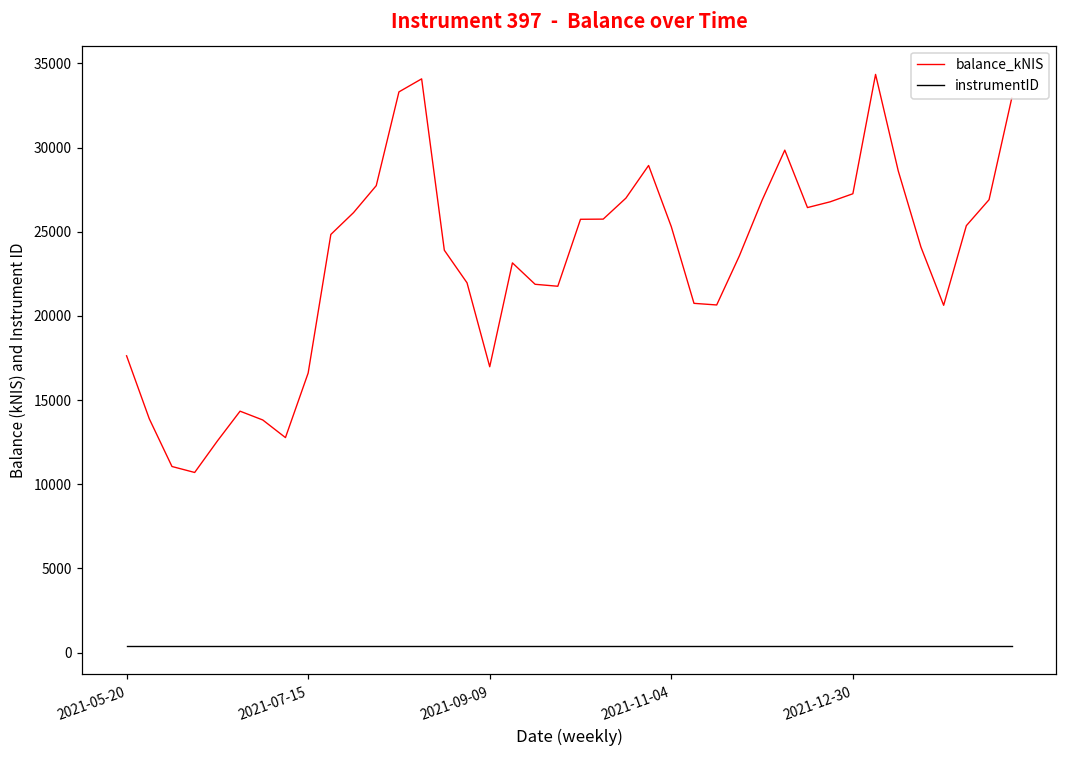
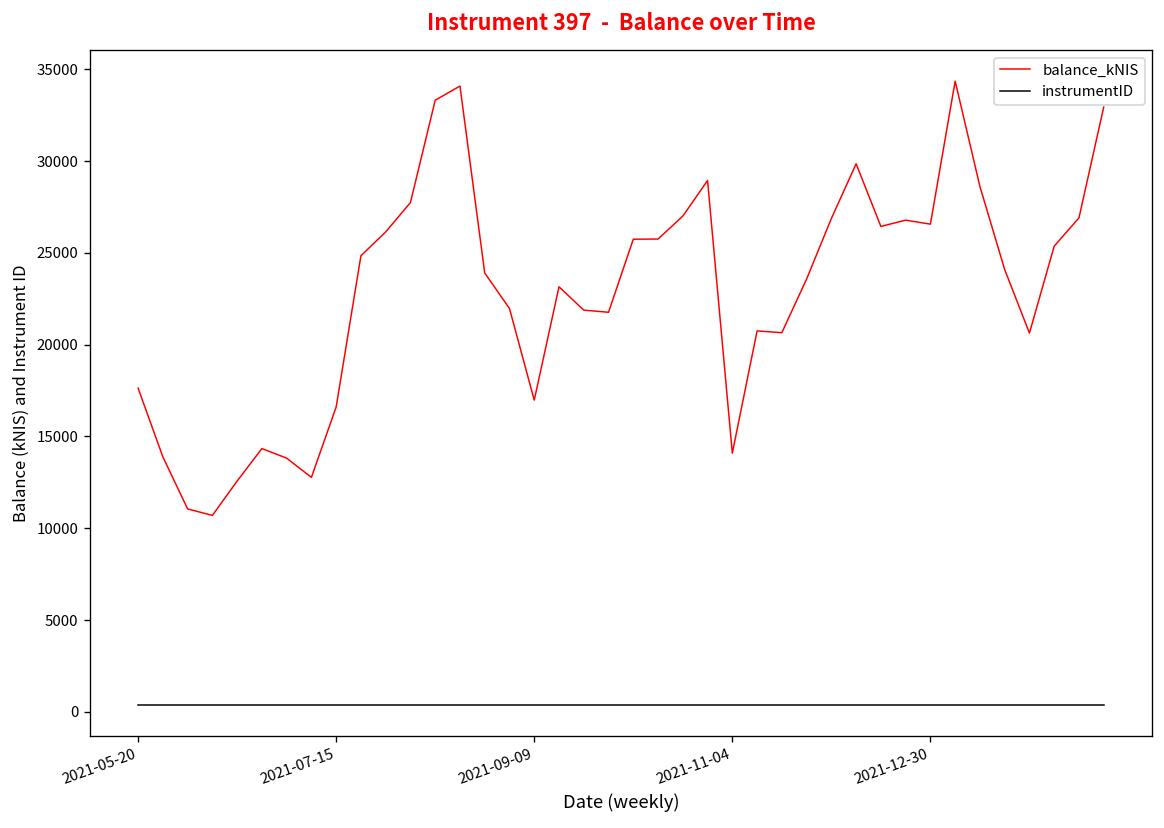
balance_kNIS, 2021-11-04: 25300 -> 14100
balance_kNIS, 2021-12-30: 27300 -> 26600
